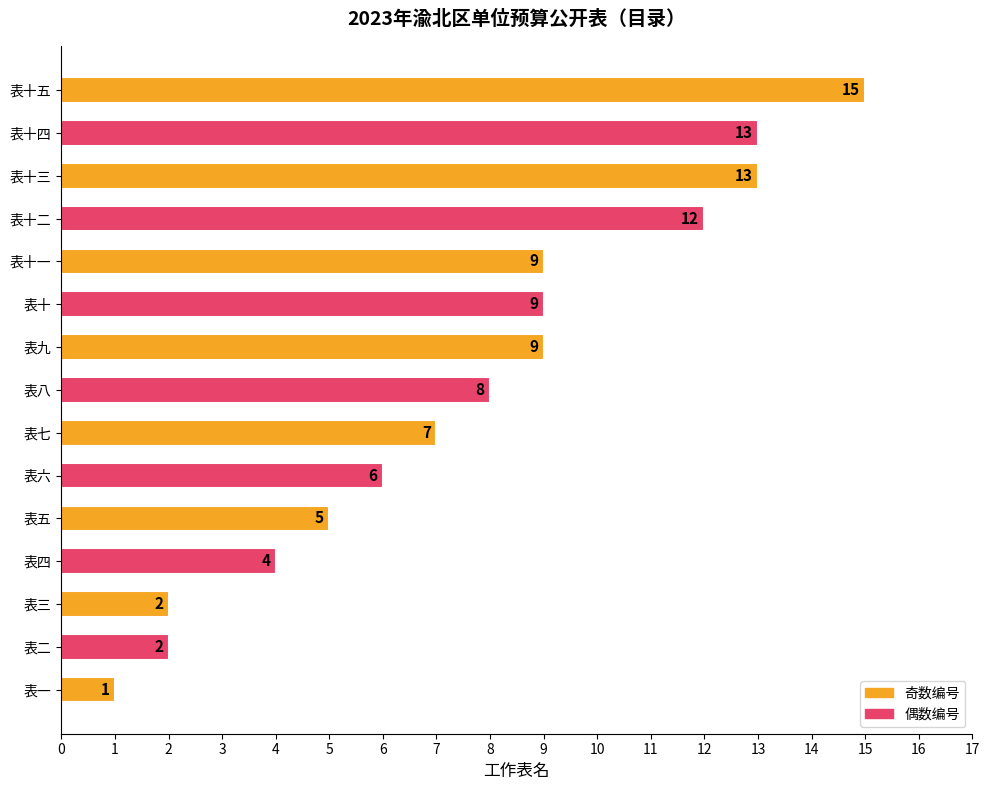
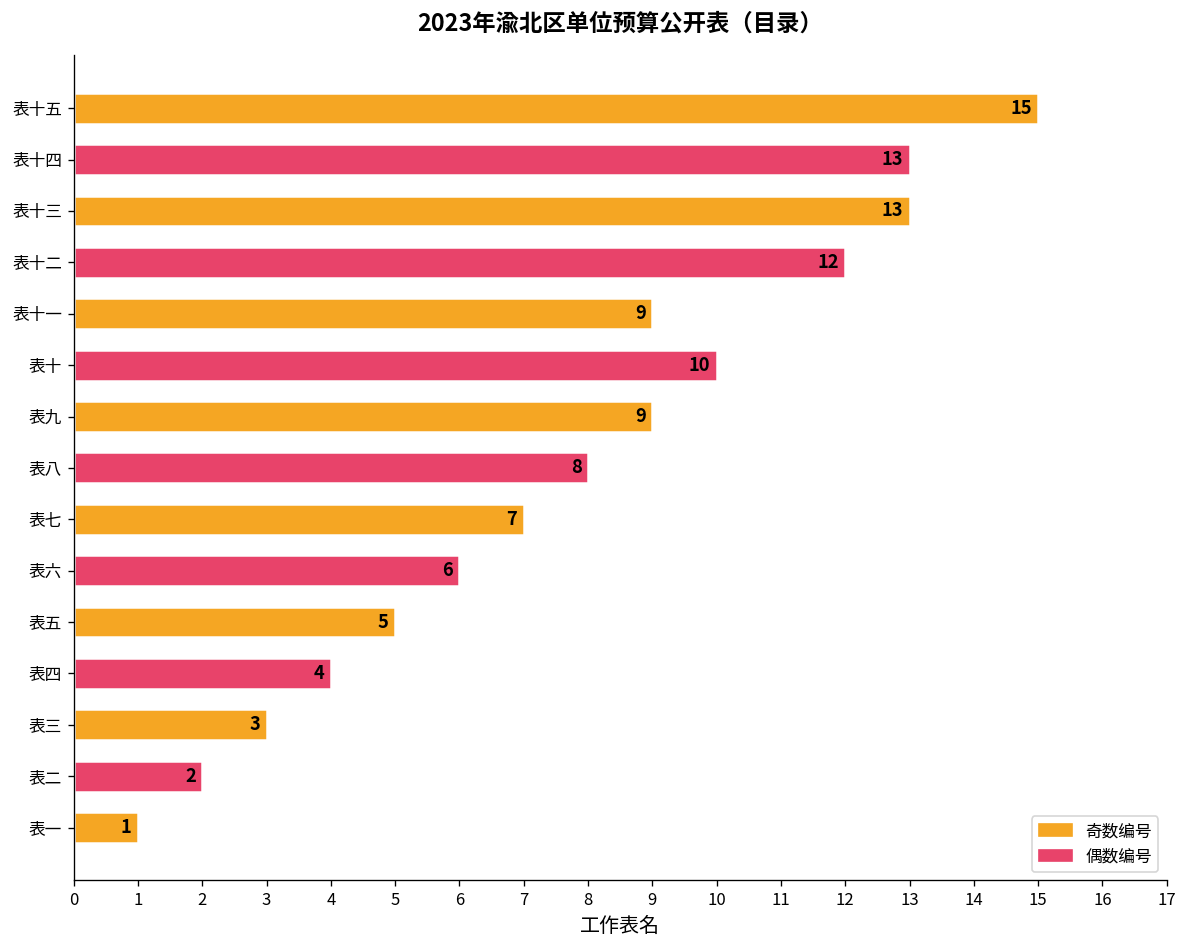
表十: 9 -> 10
表三: 2 -> 3
